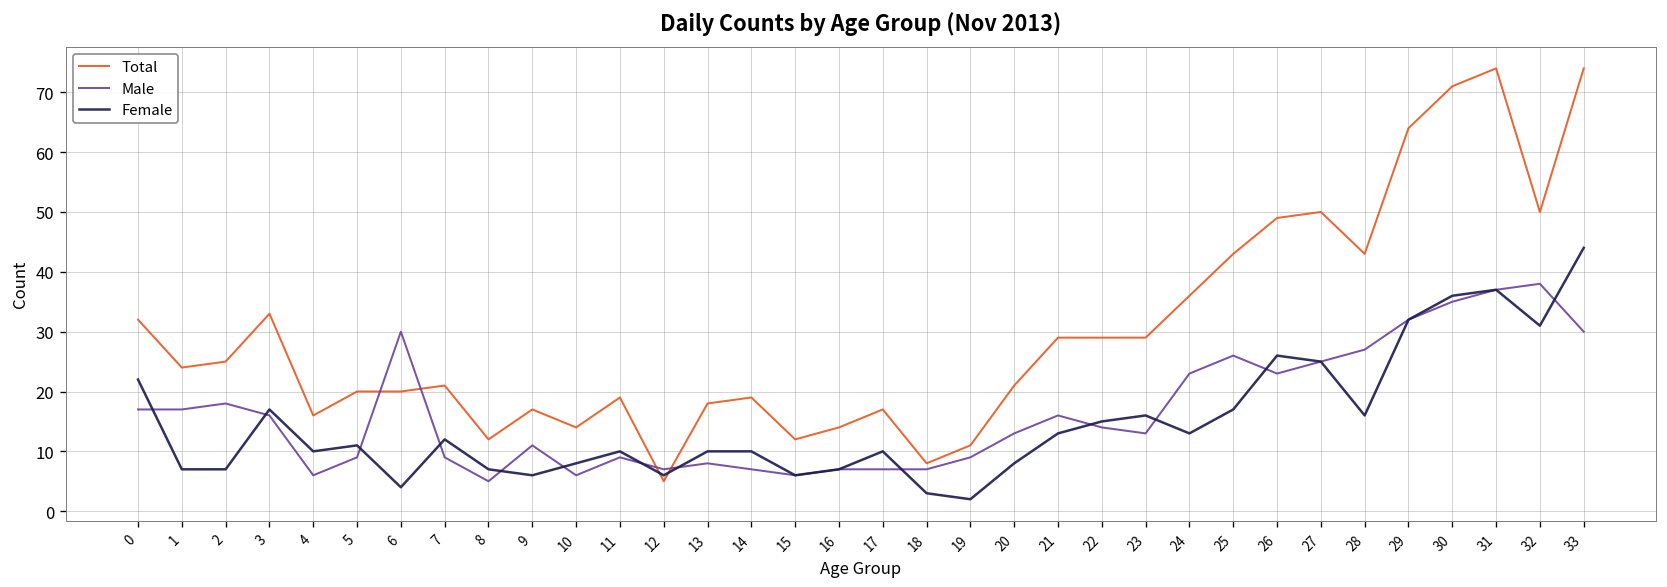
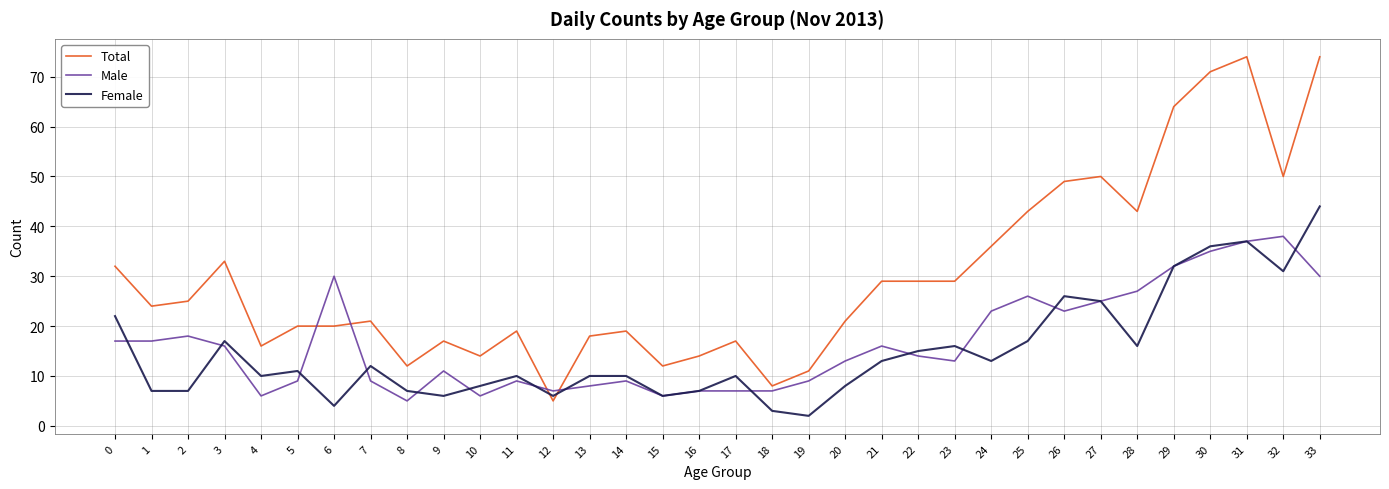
Male, 14: 7 -> 9
